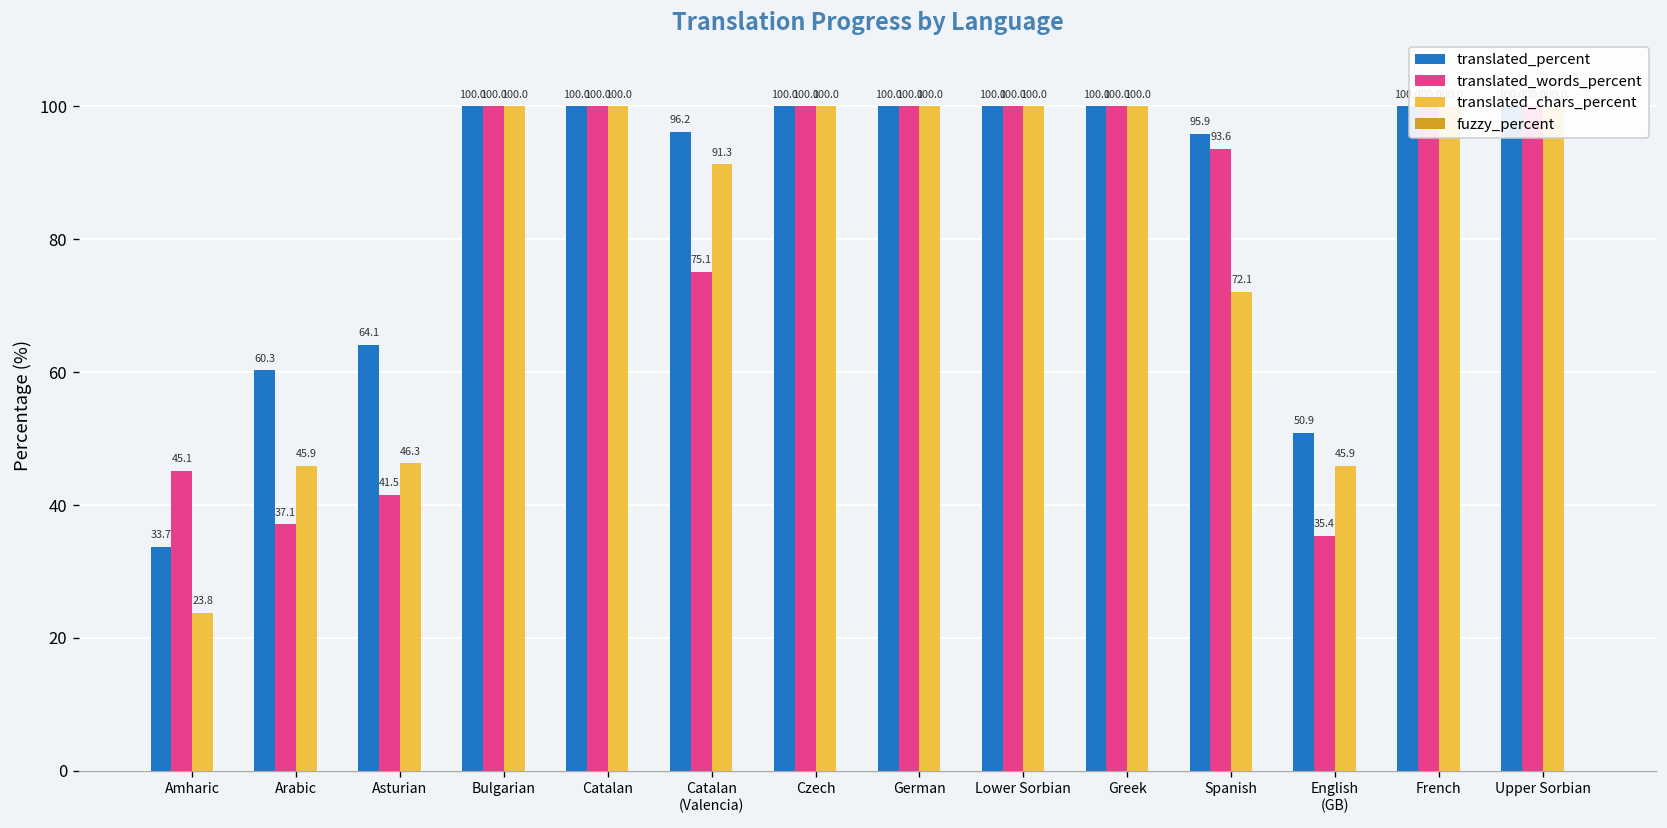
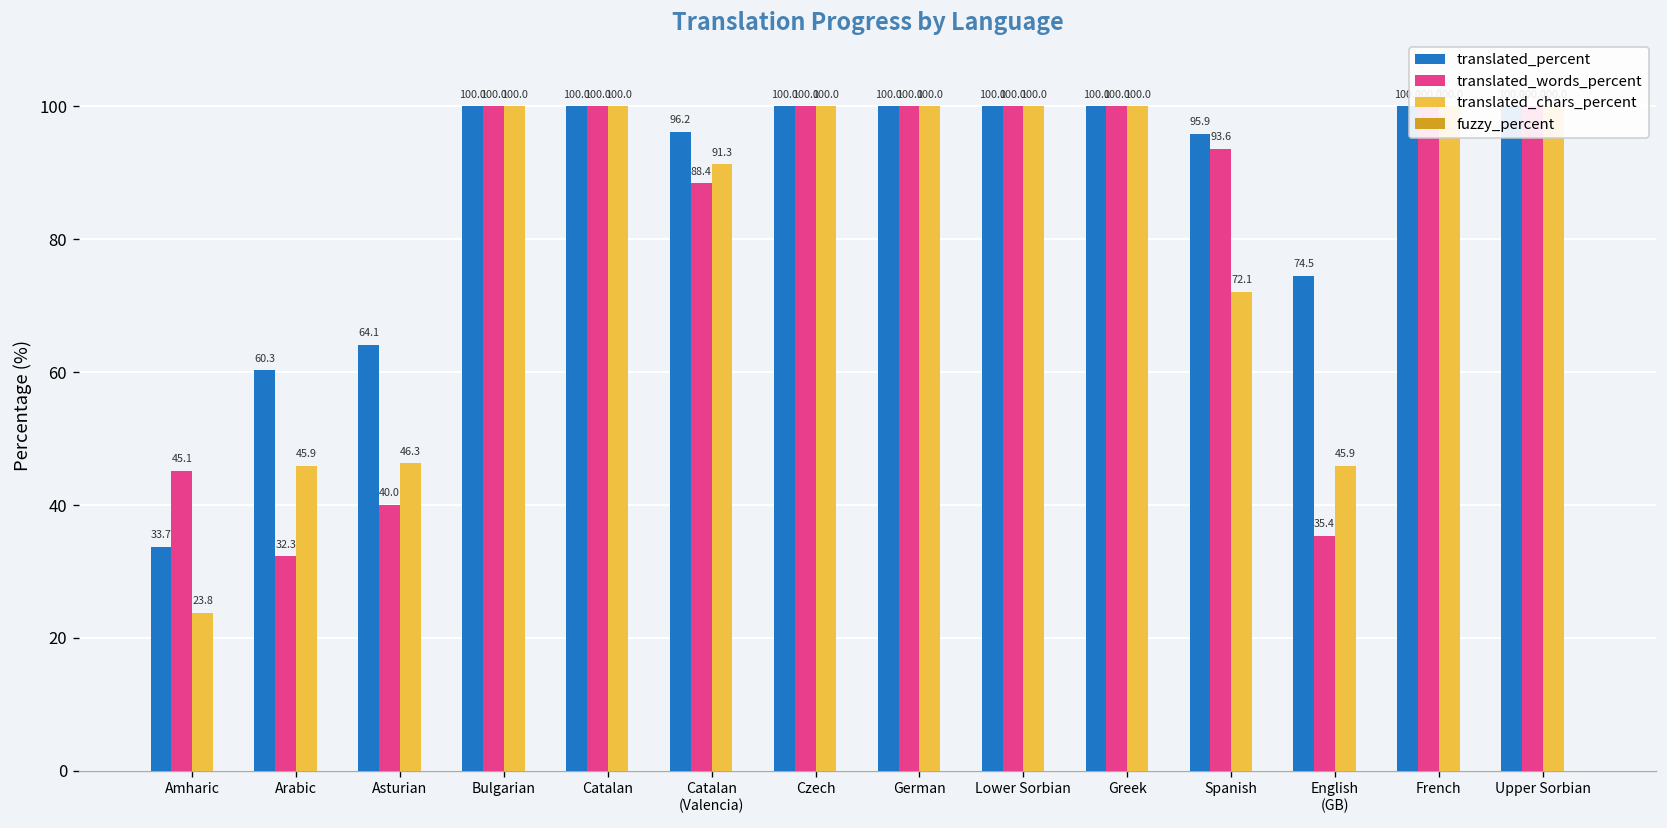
translated_words_percent, Arabic: 37.1 -> 32.3
translated_words_percent, Asturian: 41.5 -> 40.0
translated_words_percent, Catalan (Valencia): 75.1 -> 88.4
translated_percent, English (GB): 50.9 -> 74.5
